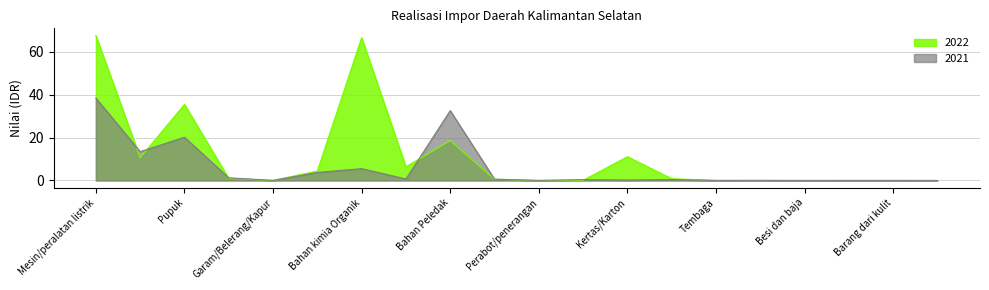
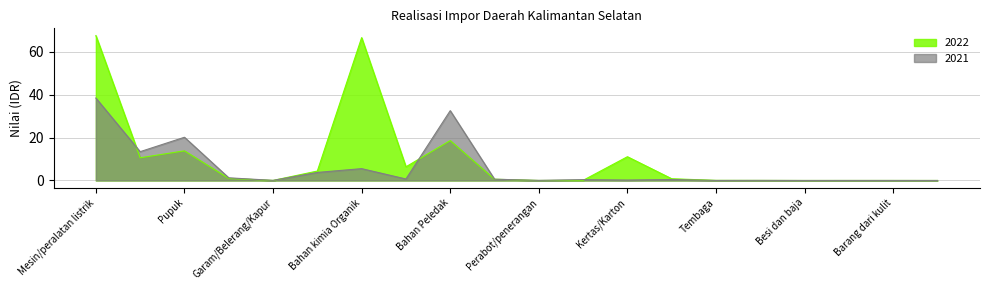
2022, Pupuk: 35 -> 14
